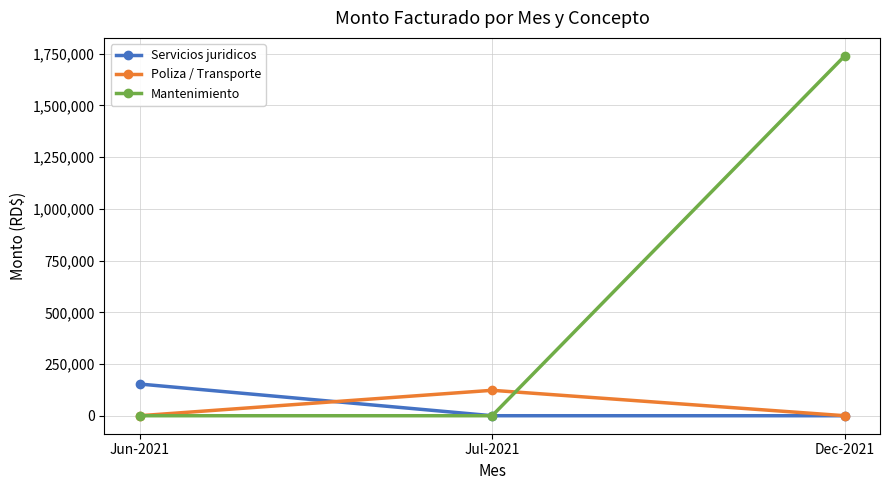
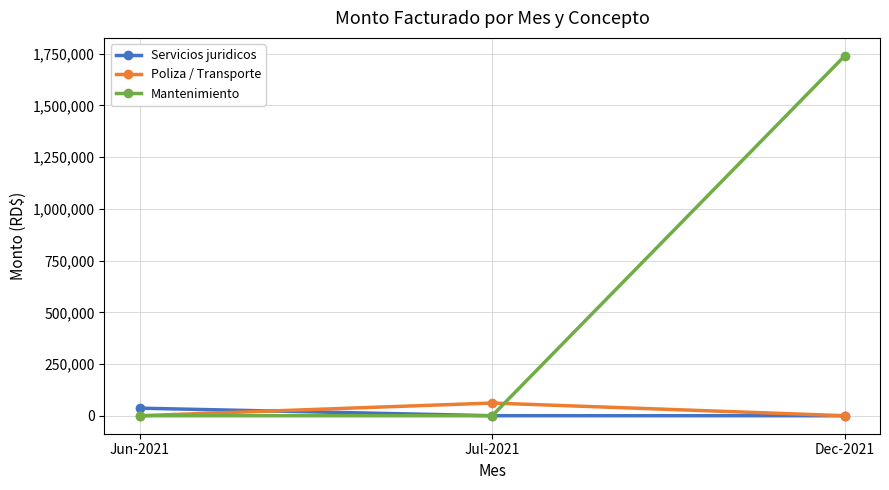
Servicios juridicos, Jun-2021: 150,000 -> 40,000
Poliza / Transporte, Jul-2021: 120,000 -> 60,000
